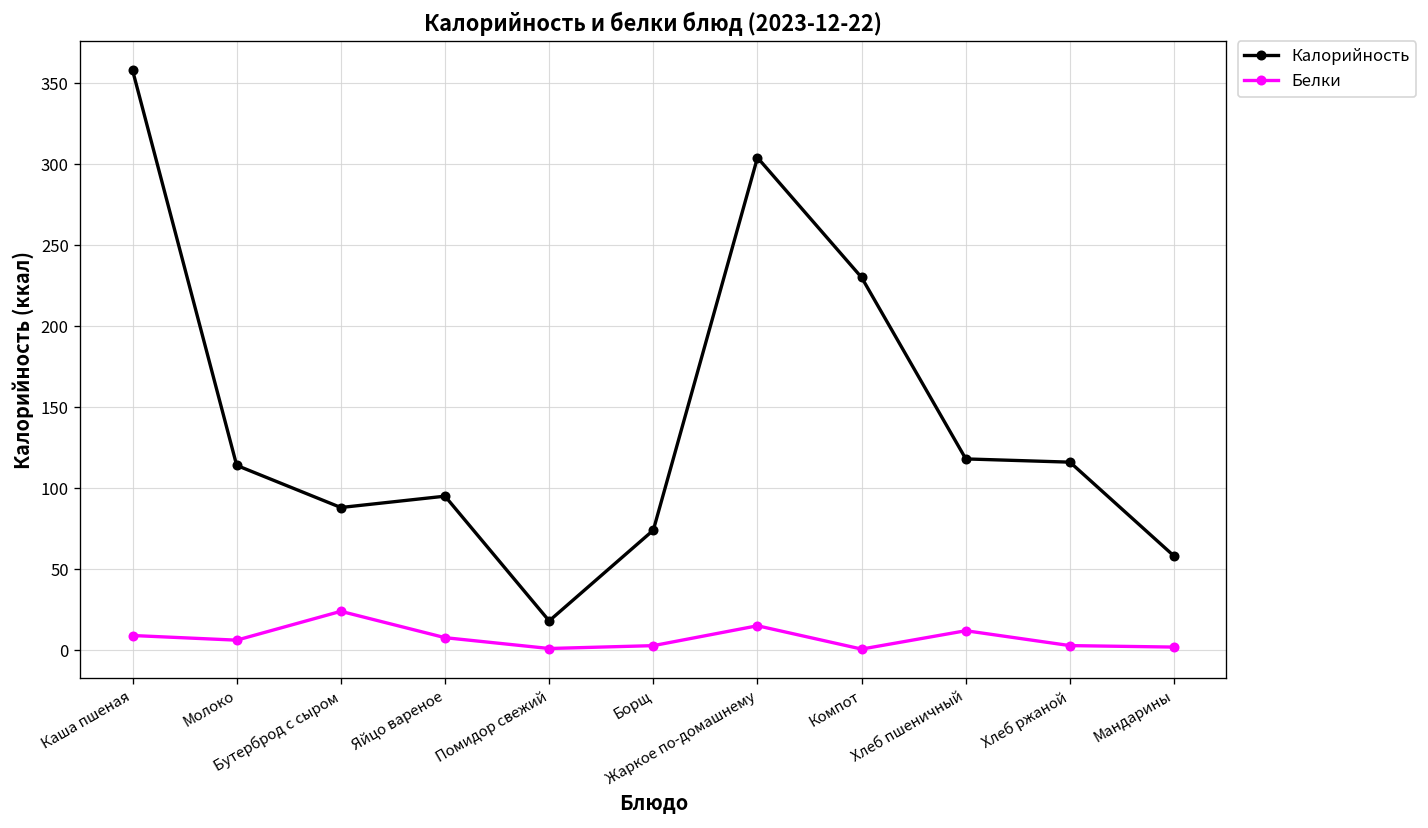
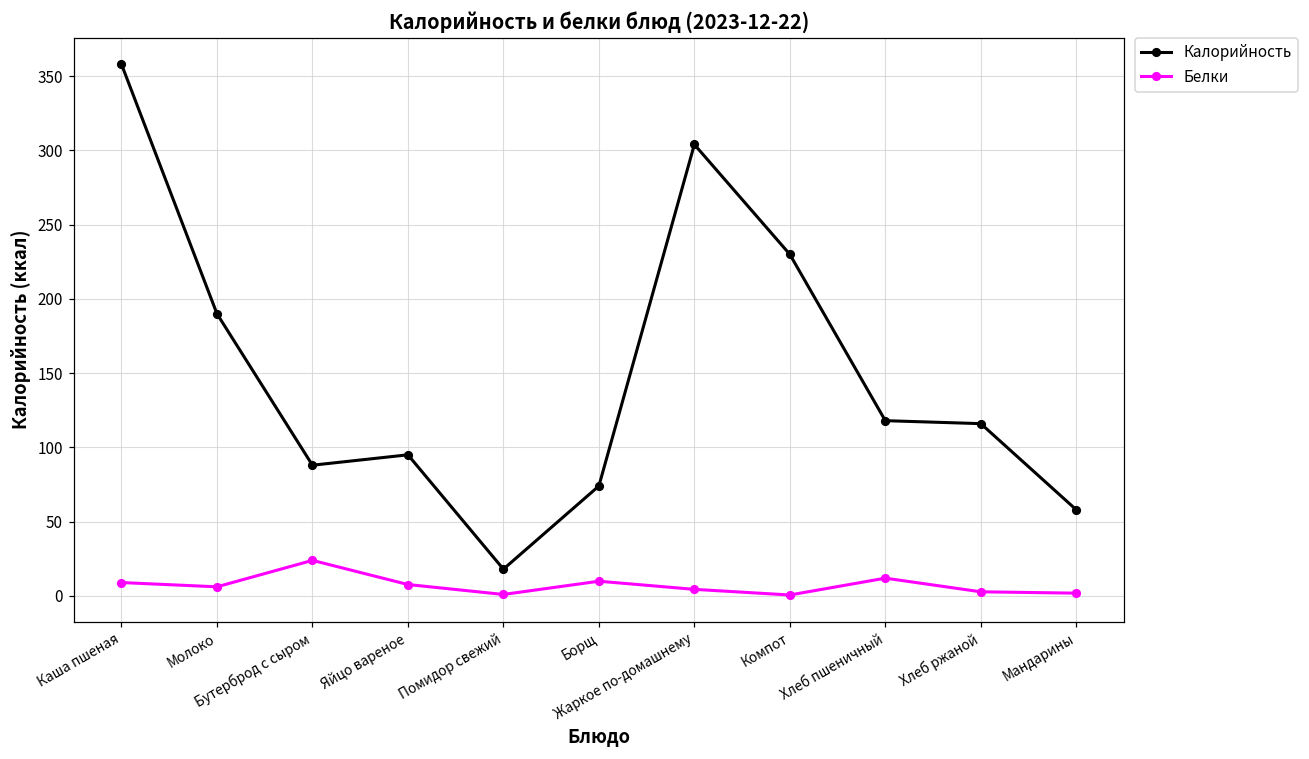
Калорийность, Молоко: 114 -> 190
Белки, Борщ: 3 -> 10
Белки, Жаркое по-домашнему: 15 -> 4
